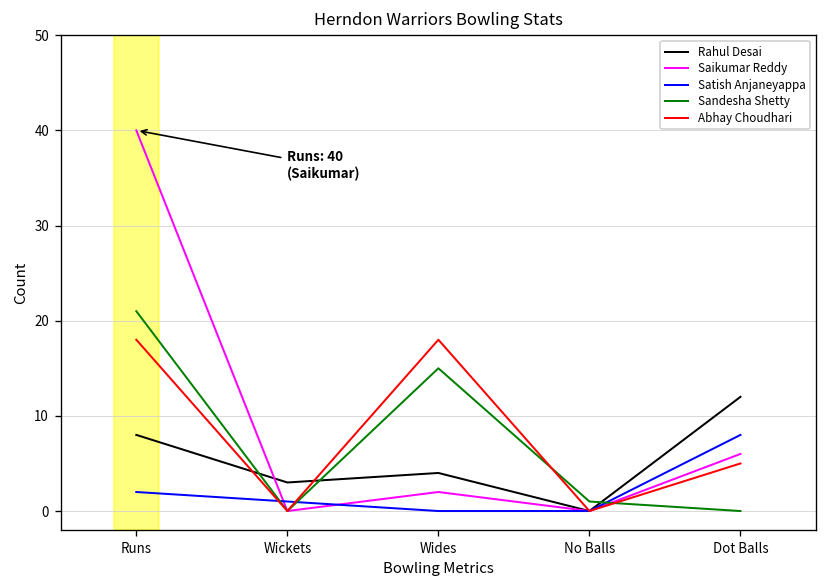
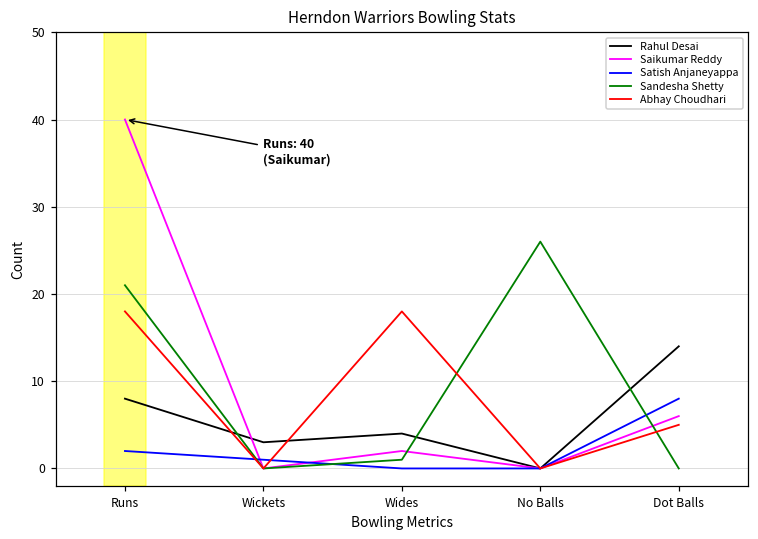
Sandesha Shetty, Wides: 15 -> 1
Sandesha Shetty, No Balls: 1 -> 26
Rahul Desai, Dot Balls: 12 -> 14
